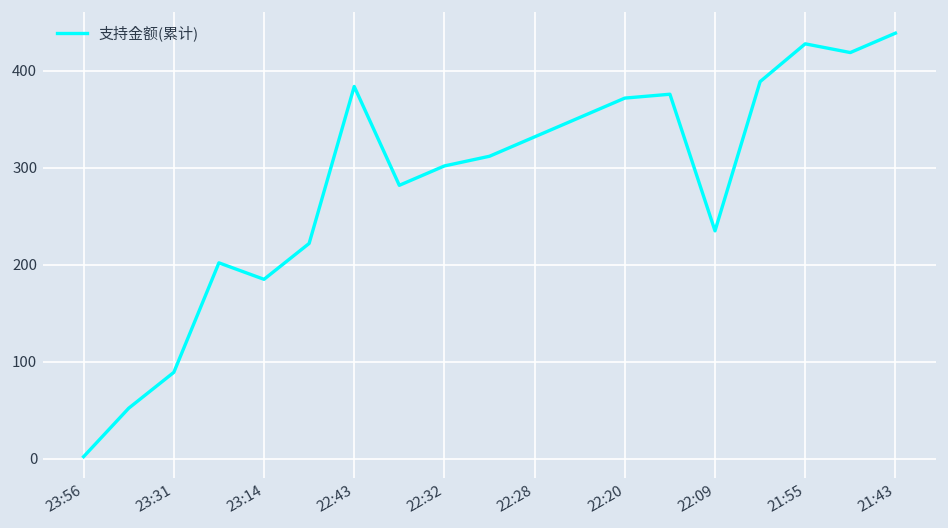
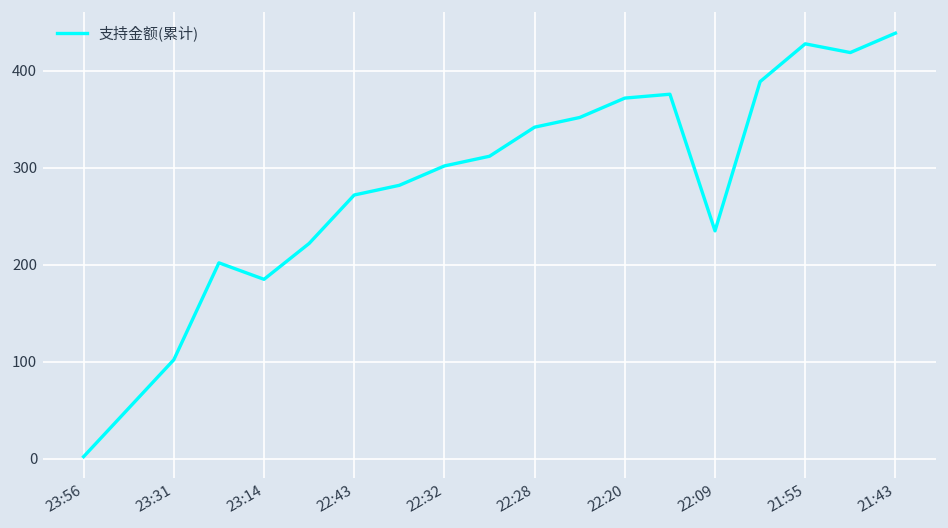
23:31: 90 -> 100
22:43: 380 -> 270
22:28: 330 -> 340
